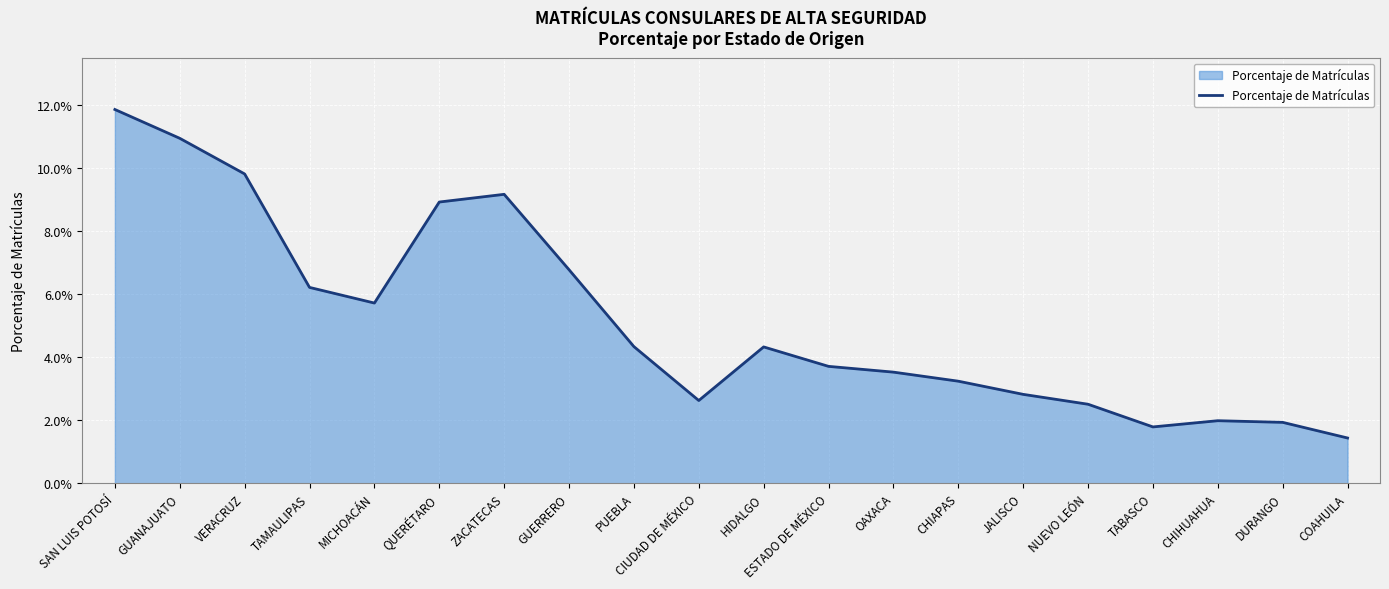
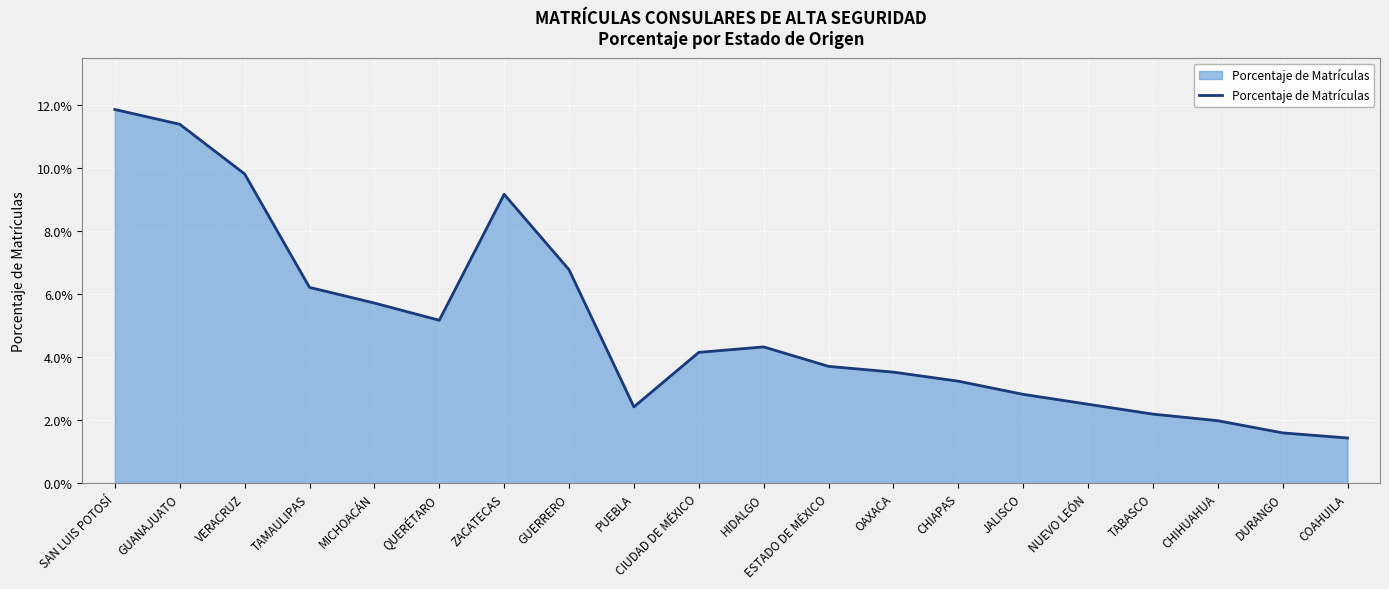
GUANAJUATO: 10.9% -> 11.4%
QUERÉTARO: 8.9% -> 5.2%
PUEBLA: 4.3% -> 2.4%
CIUDAD DE MÉXICO: 2.6% -> 4.2%
TABASCO: 1.8% -> 2.2%
DURANGO: 1.9% -> 1.6%
